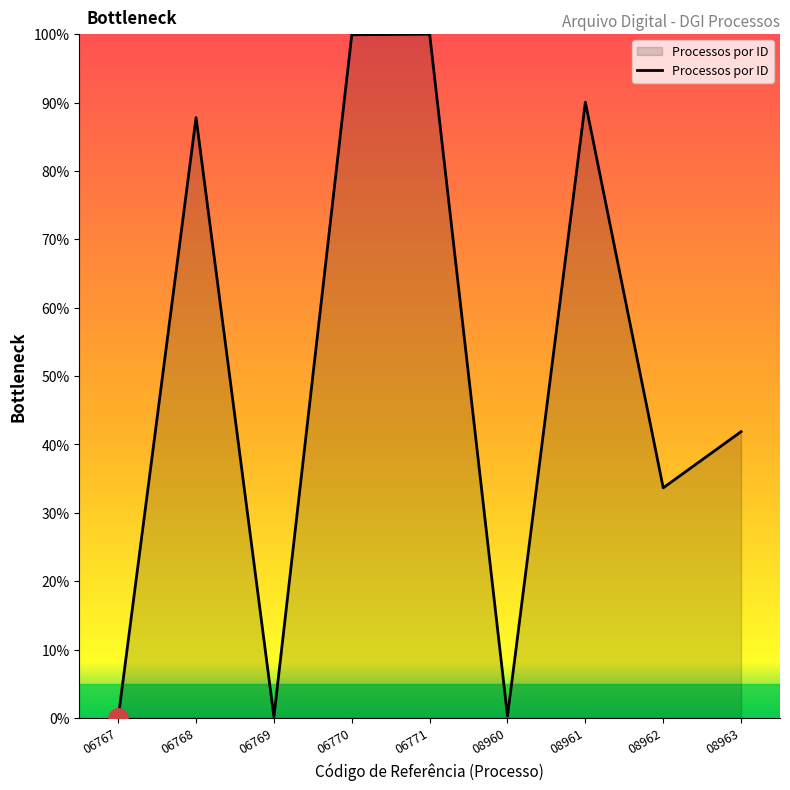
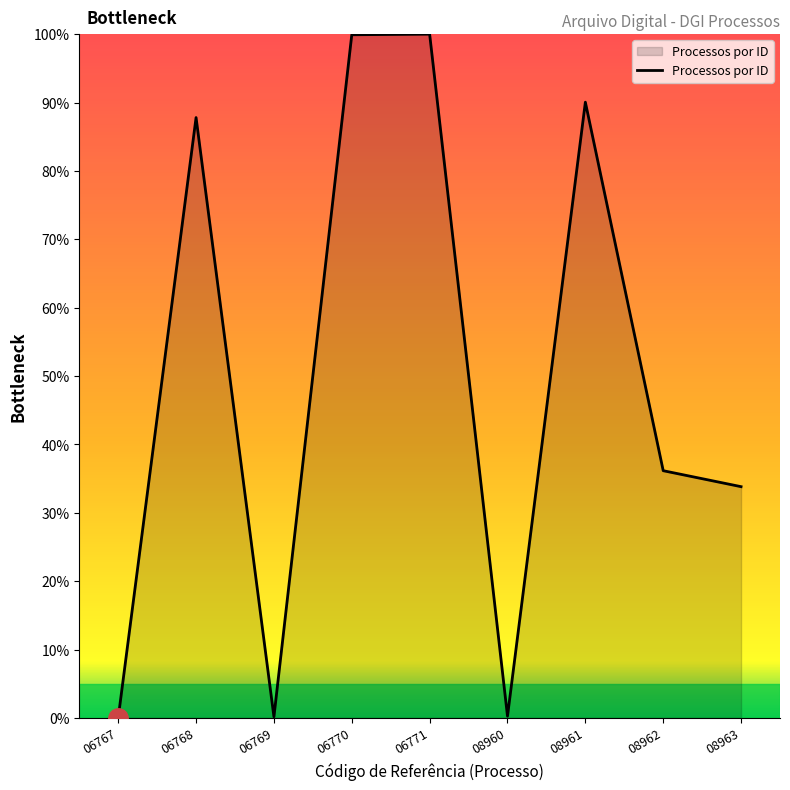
Processos por ID, 08962: 34% -> 36%
Processos por ID, 08963: 42% -> 34%
